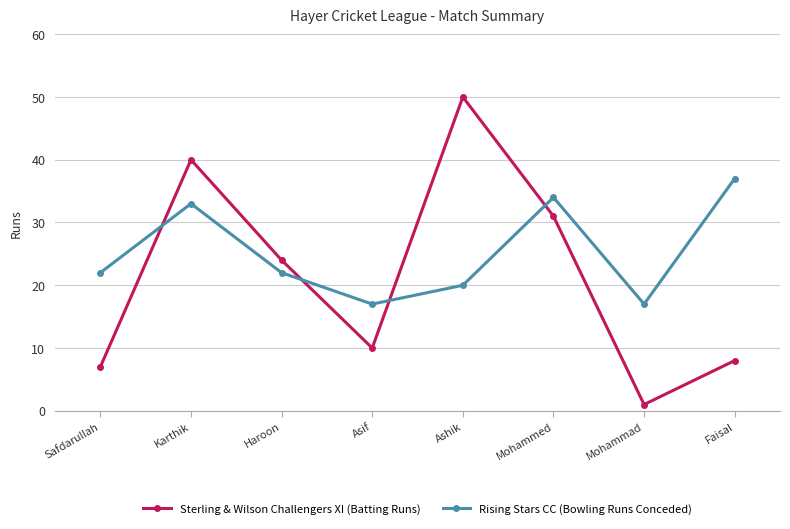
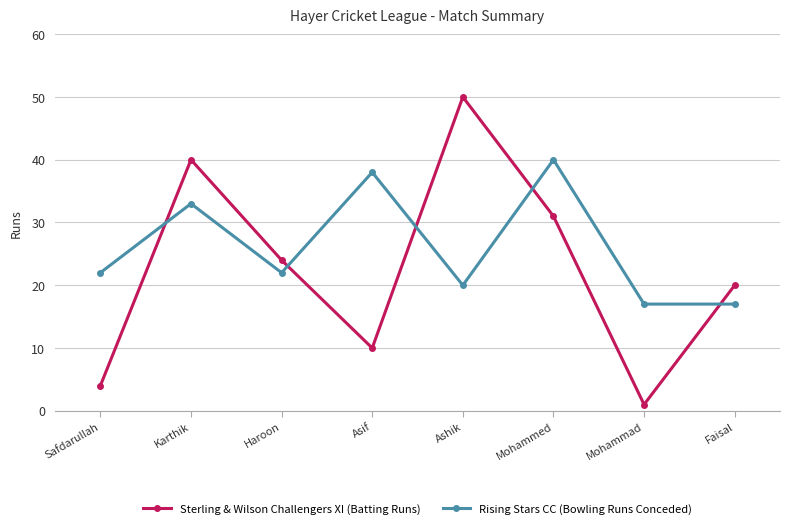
Sterling & Wilson Challengers XI (Batting Runs), Safdarullah: 7 -> 4
Rising Stars CC (Bowling Runs Conceded), Asif: 17 -> 38
Rising Stars CC (Bowling Runs Conceded), Mohammed: 34 -> 40
Sterling & Wilson Challengers XI (Batting Runs), Faisal: 8 -> 20
Rising Stars CC (Bowling Runs Conceded), Faisal: 37 -> 17
